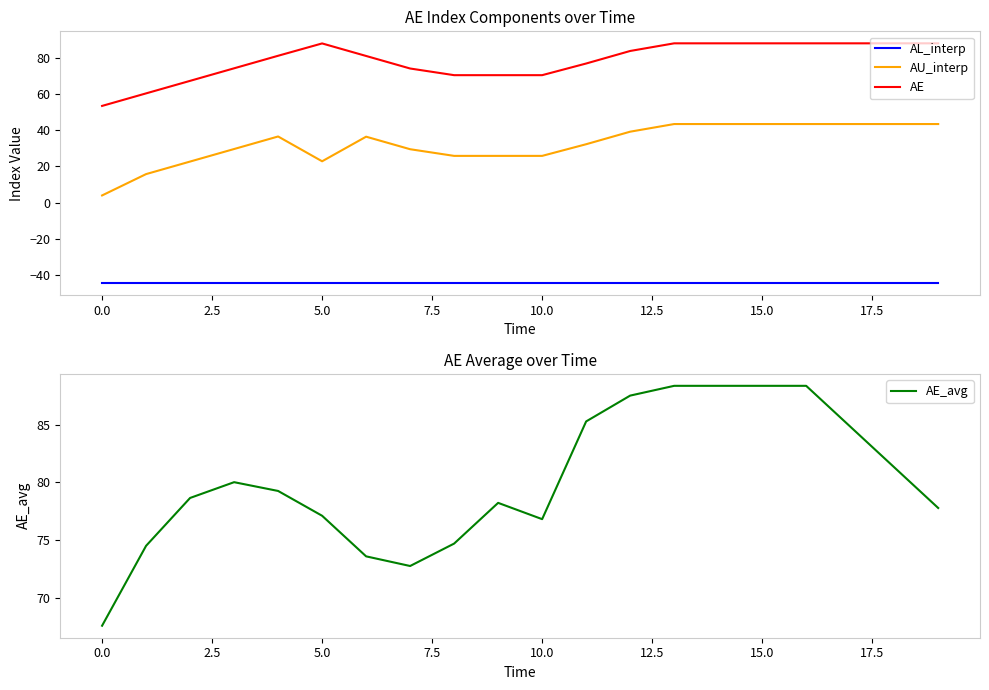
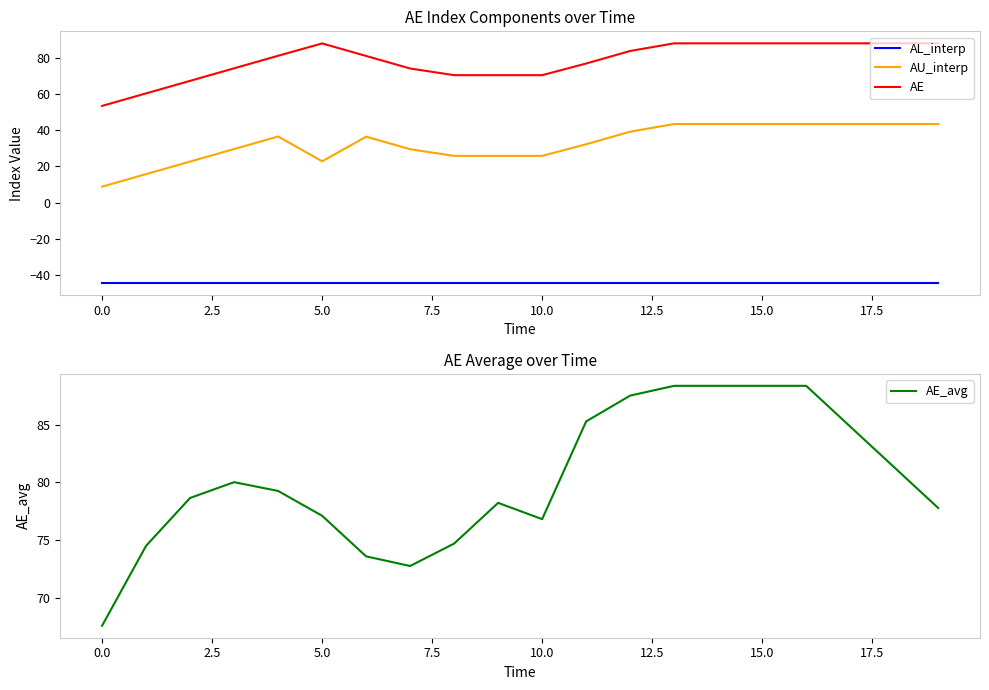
AE Index Components over Time, AU_interp, 0.0: 4 -> 9
